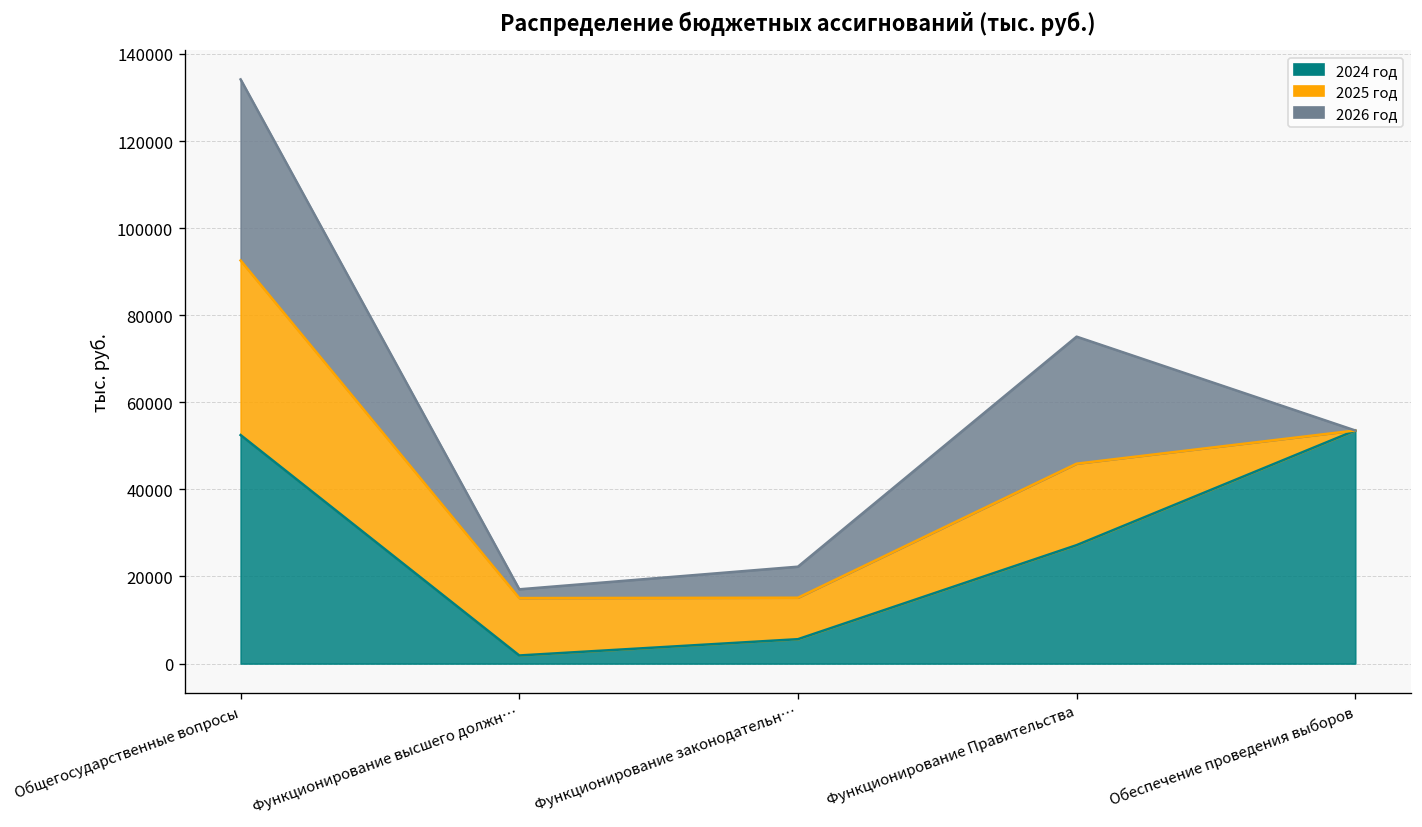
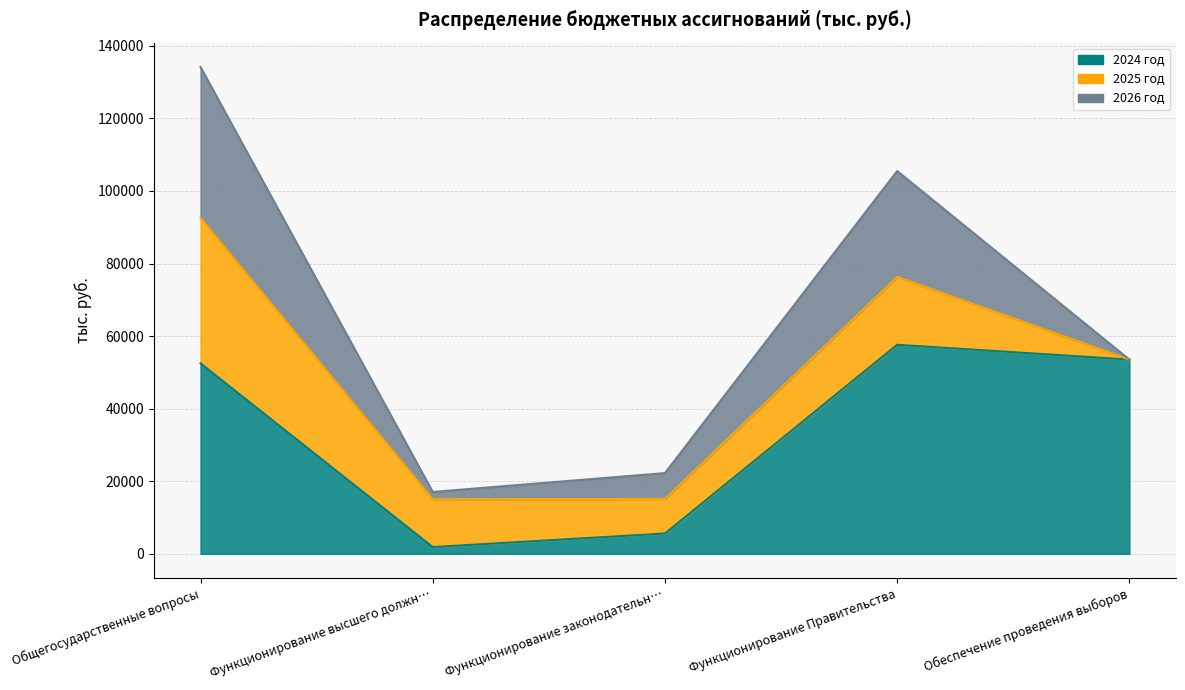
2024 год, Функционирование Правительства: 27000 -> 58000
